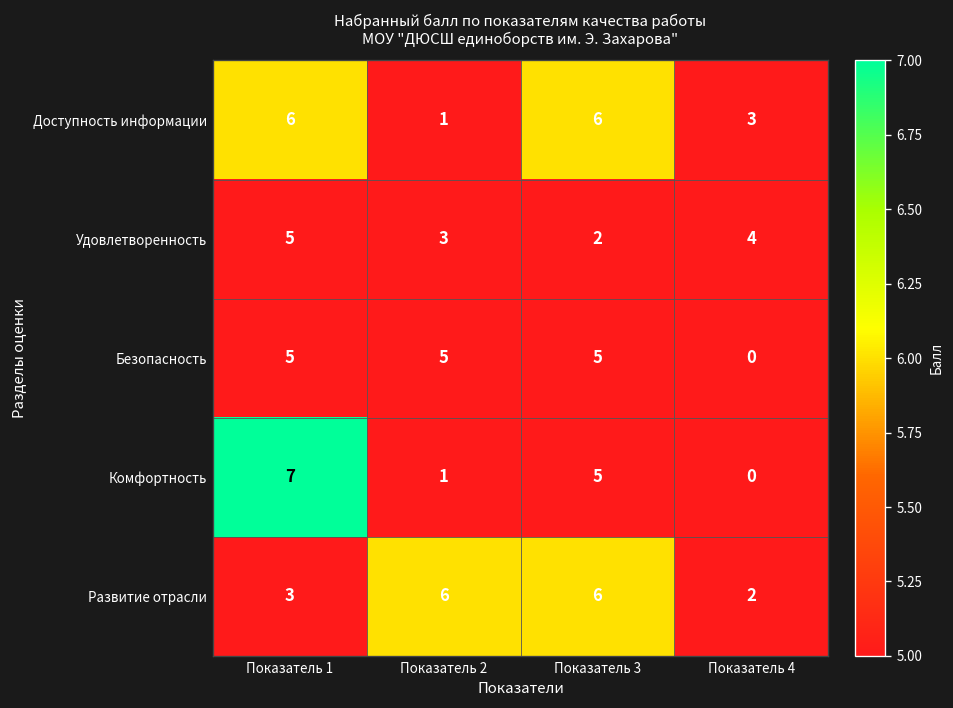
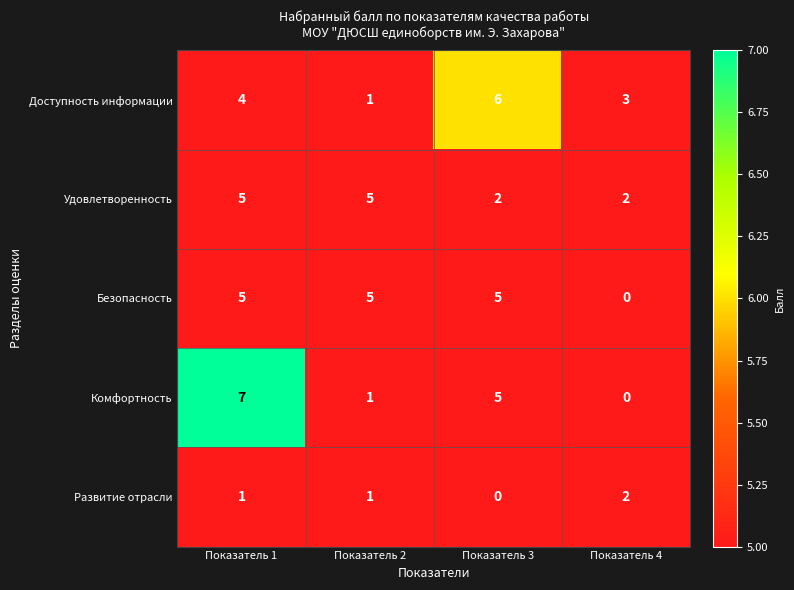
Доступность информации, Показатель 1: 6 -> 4
Удовлетворенность, Показатель 2: 3 -> 5
Удовлетворенность, Показатель 4: 4 -> 2
Развитие отрасли, Показатель 1: 3 -> 1
Развитие отрасли, Показатель 2: 6 -> 1
Развитие отрасли, Показатель 3: 6 -> 0
